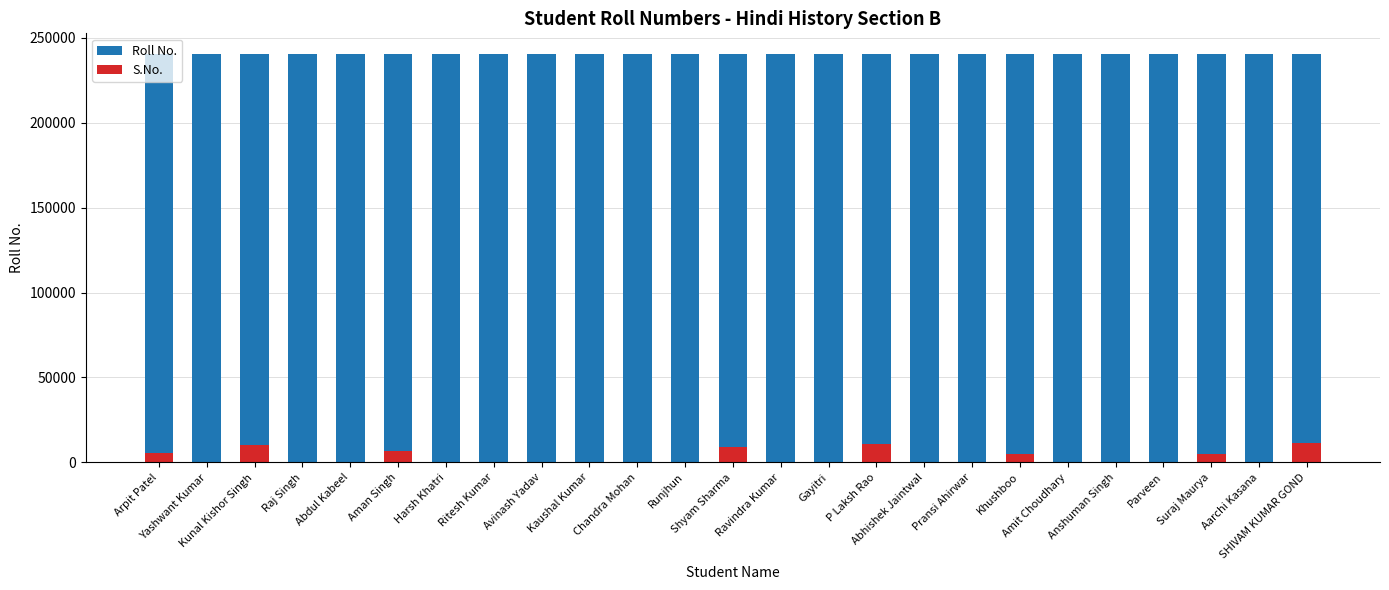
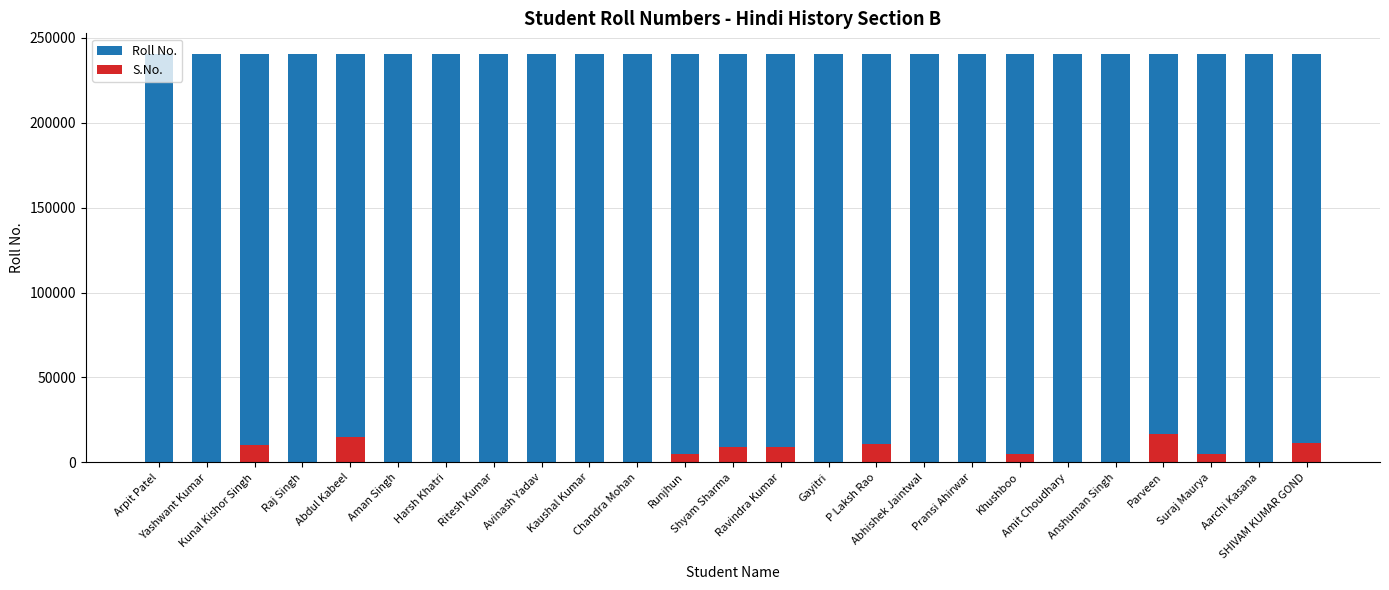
S.No., Arpit Patel: 6000 -> 0
S.No., Abdul Kabeel: 0 -> 15000
S.No., Aman Singh: 7000 -> 0
S.No., Runjhun: 0 -> 5000
S.No., Ravindra Kumar: 0 -> 9000
S.No., Parveen: 0 -> 17000
